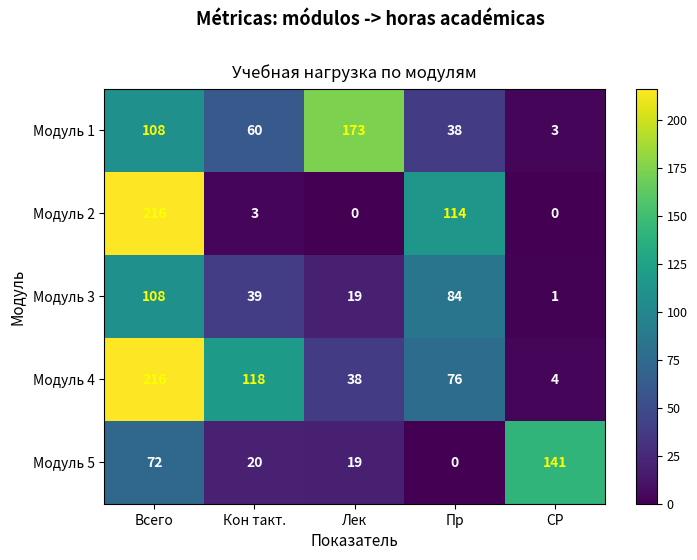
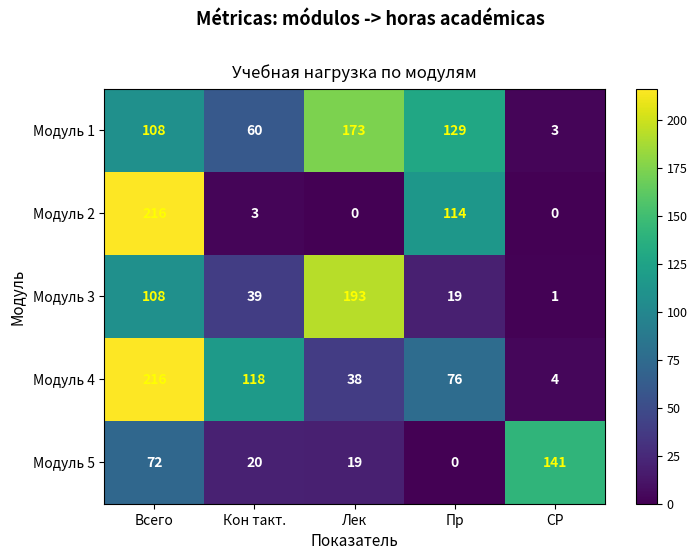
Модуль 1, Пр: 38 -> 129
Модуль 3, Лек: 19 -> 193
Модуль 3, Пр: 84 -> 19
